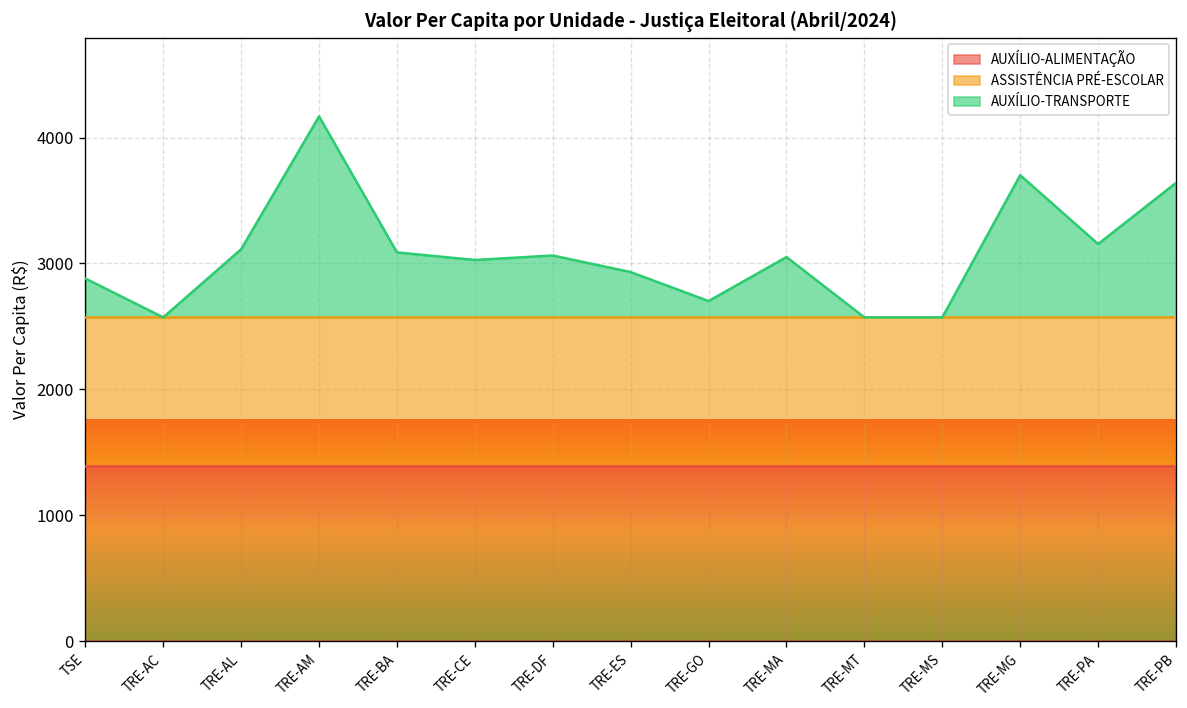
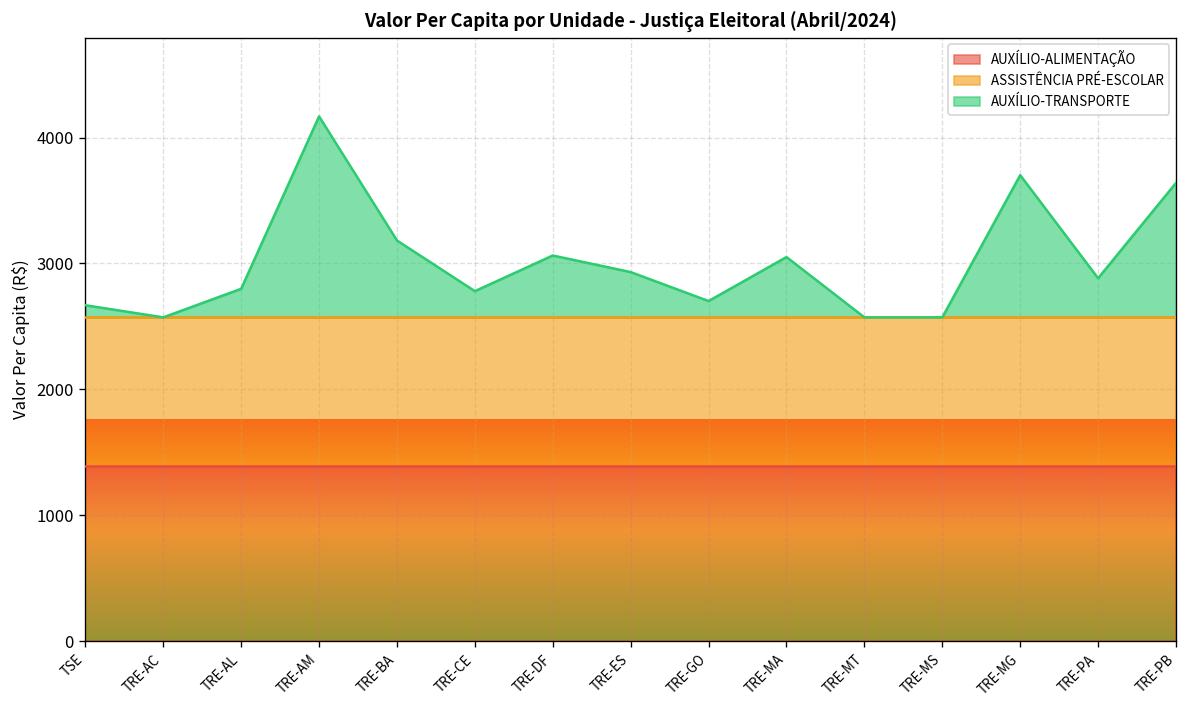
AUXÍLIO-TRANSPORTE, TSE: 2880 -> 2670
AUXÍLIO-TRANSPORTE, TRE-AL: 3110 -> 2800
AUXÍLIO-TRANSPORTE, TRE-BA: 3090 -> 3180
AUXÍLIO-TRANSPORTE, TRE-CE: 3030 -> 2780
AUXÍLIO-TRANSPORTE, TRE-PA: 3150 -> 2880
